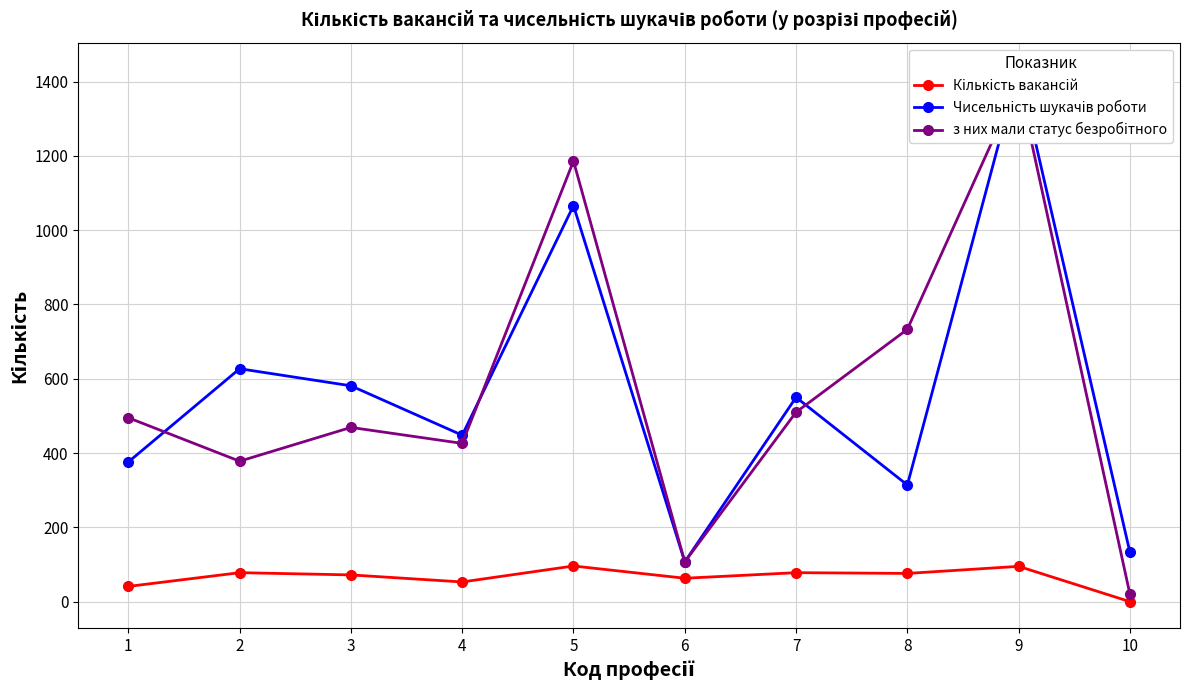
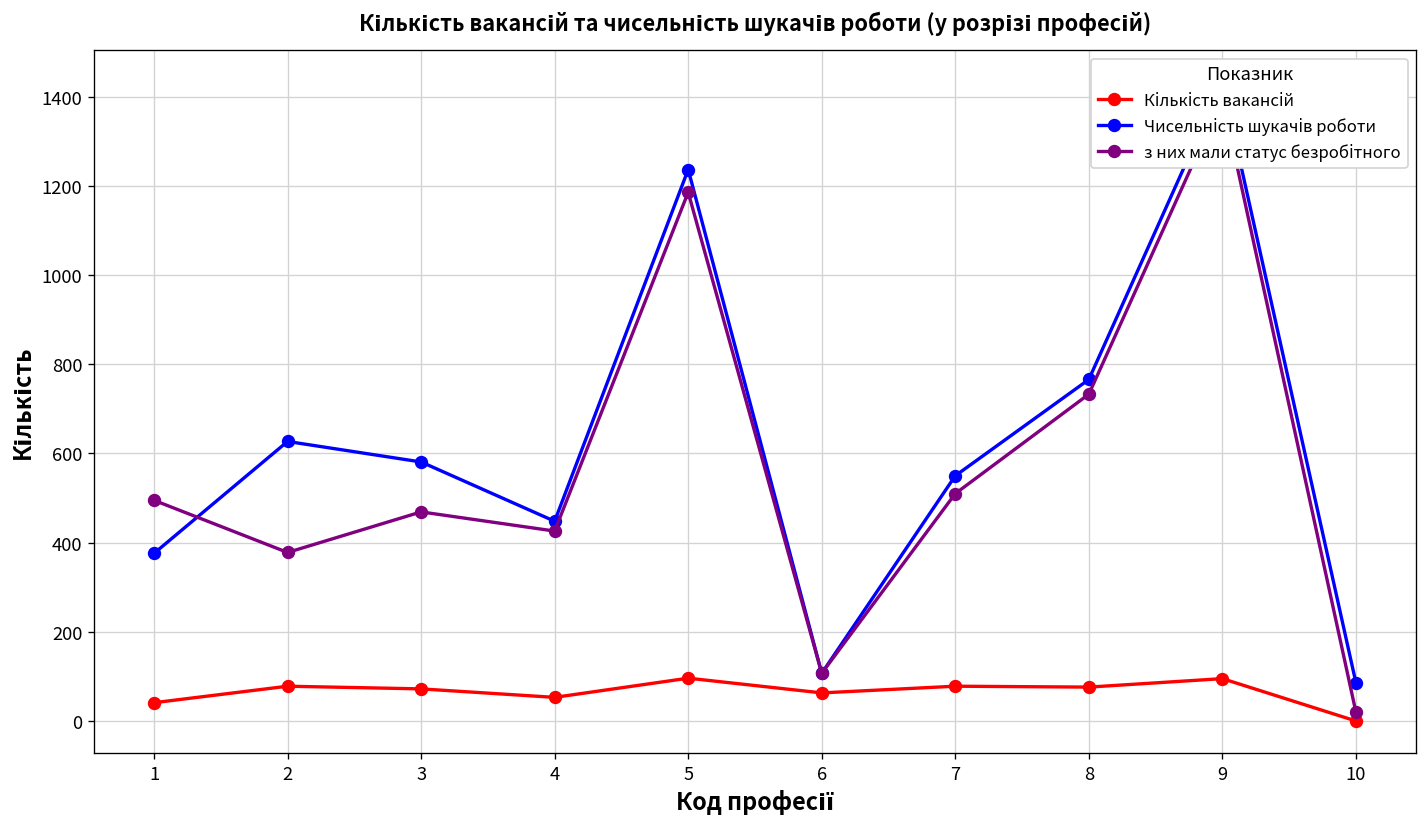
Чисельність шукачів роботи, 5: 1070 -> 1240
Чисельність шукачів роботи, 8: 310 -> 770
Чисельність шукачів роботи, 10: 130 -> 90
